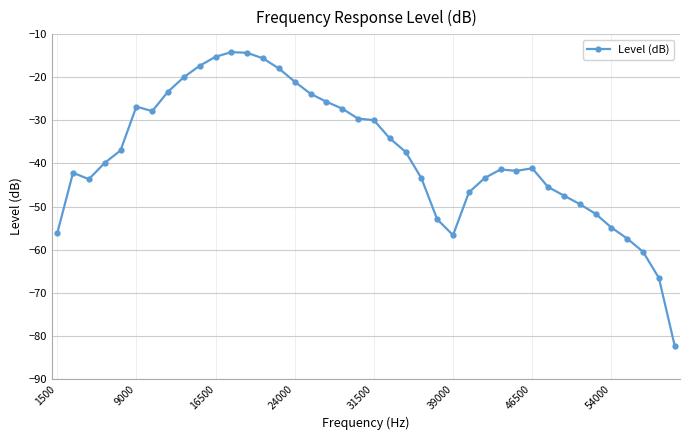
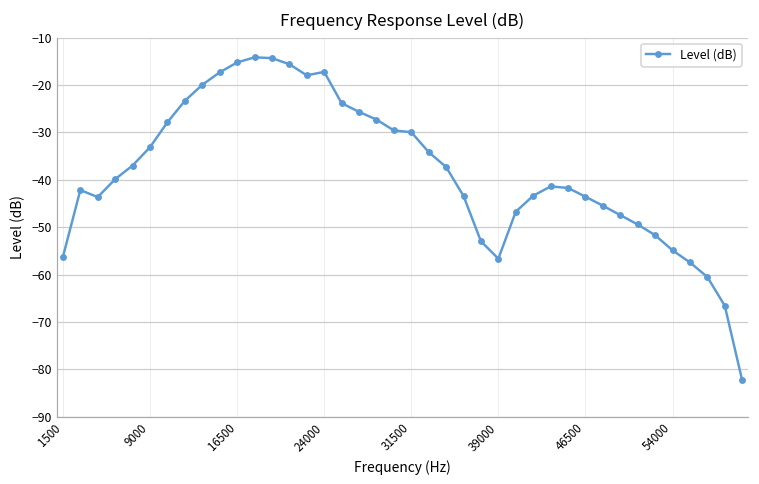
9000: -27 -> -33
24000: -21 -> -17
46500: -41 -> -44
